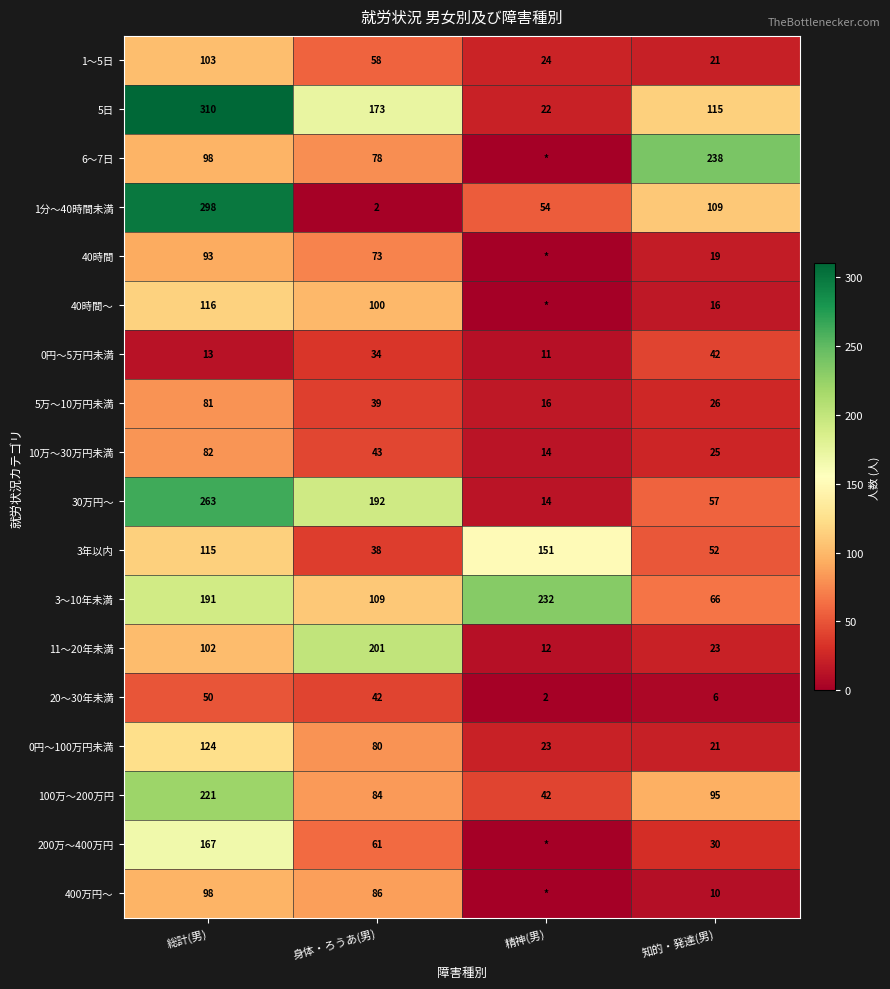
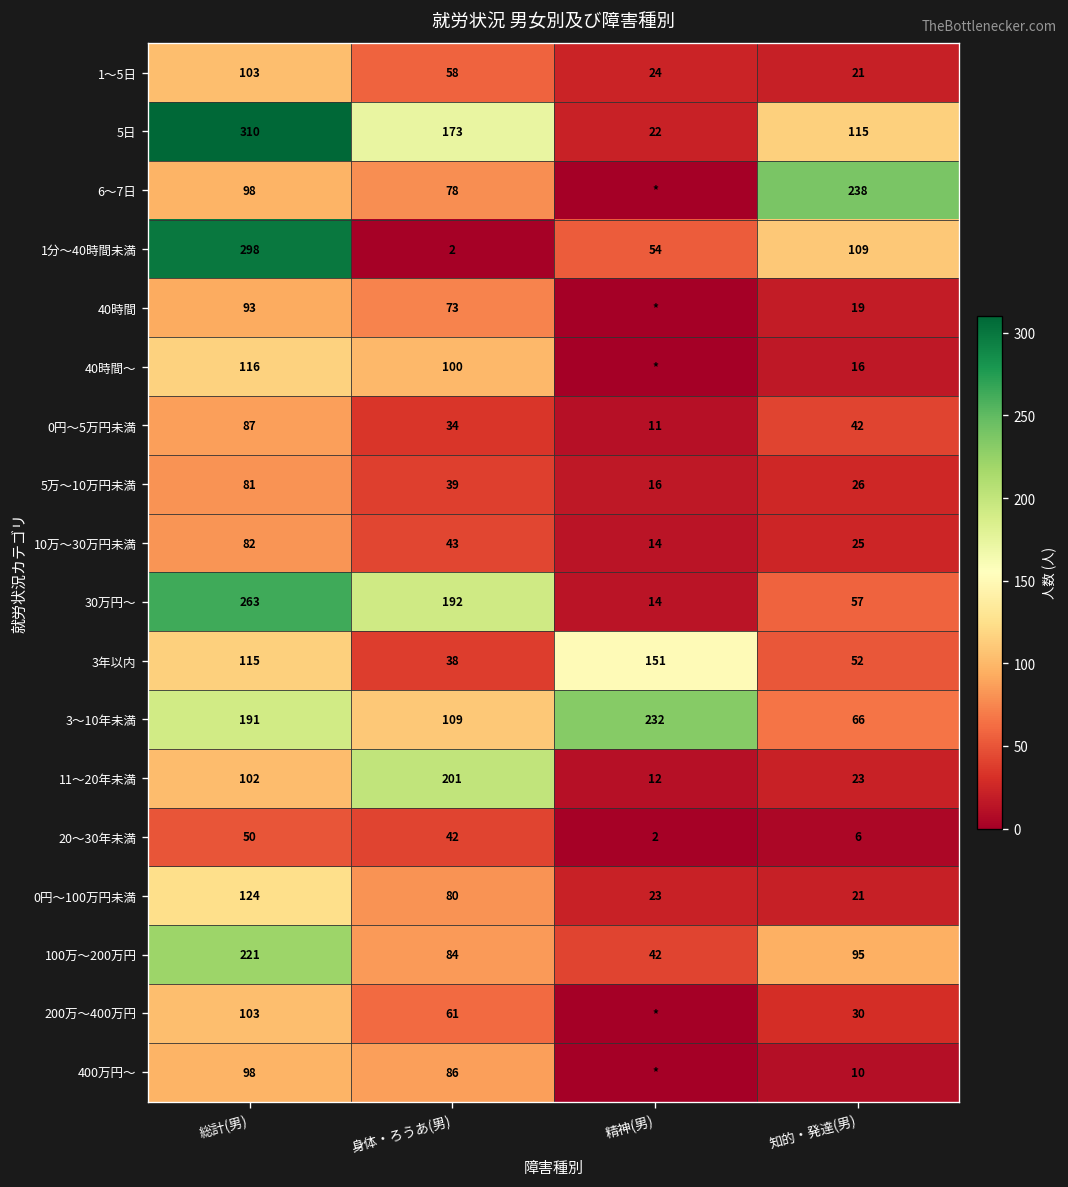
0円～5万円未満, 総計(男): 13 -> 87
200万～400万円, 総計(男): 167 -> 103
